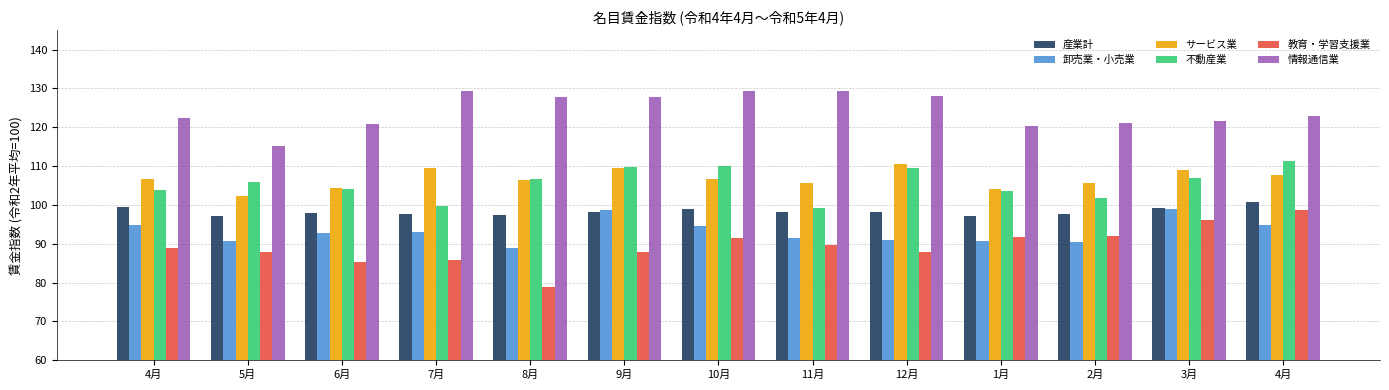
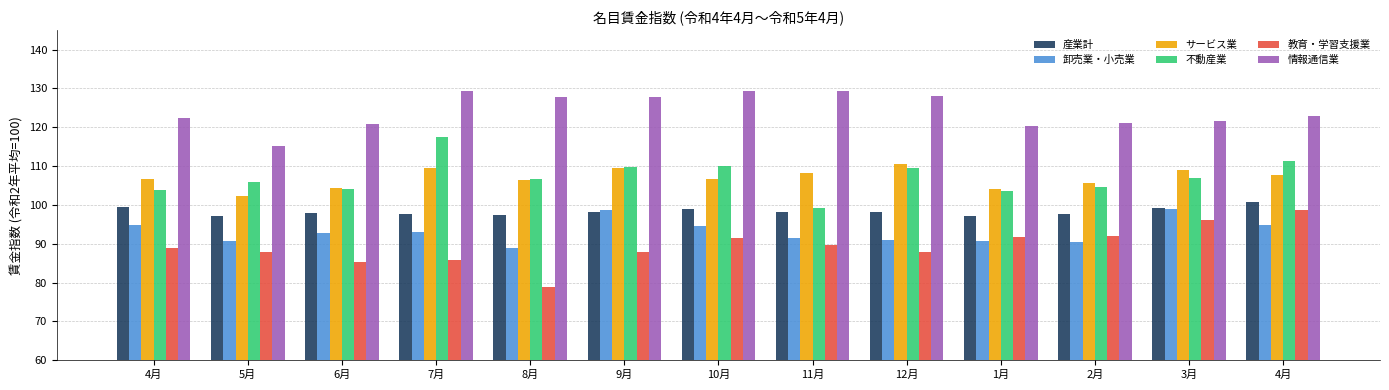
不動産業, 7月: 100 -> 117
サービス業, 11月: 106 -> 108
不動産業, 2月: 102 -> 105
